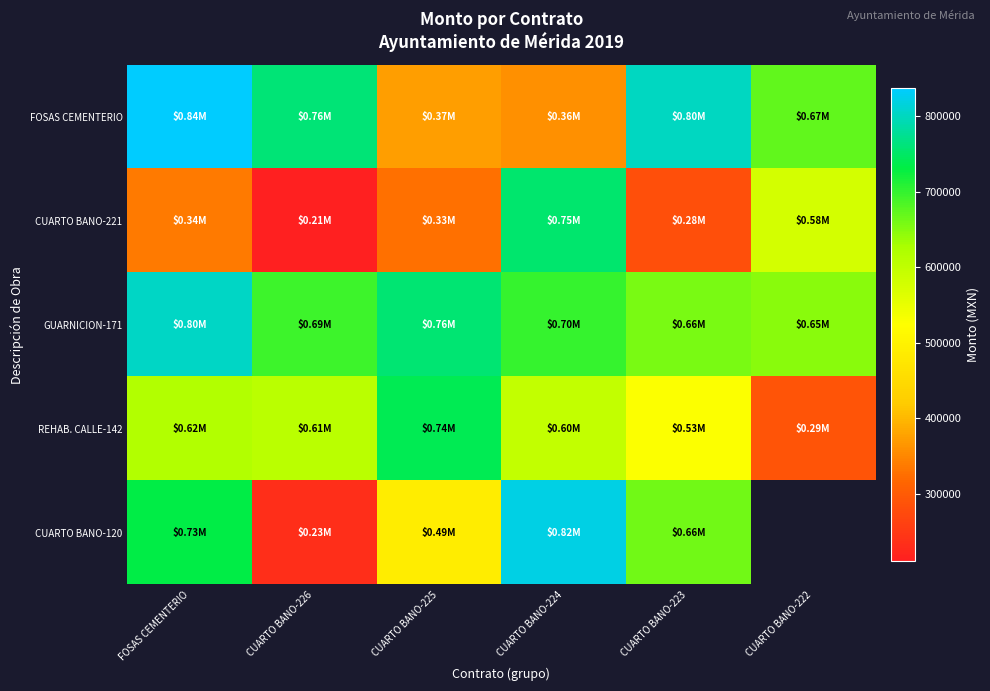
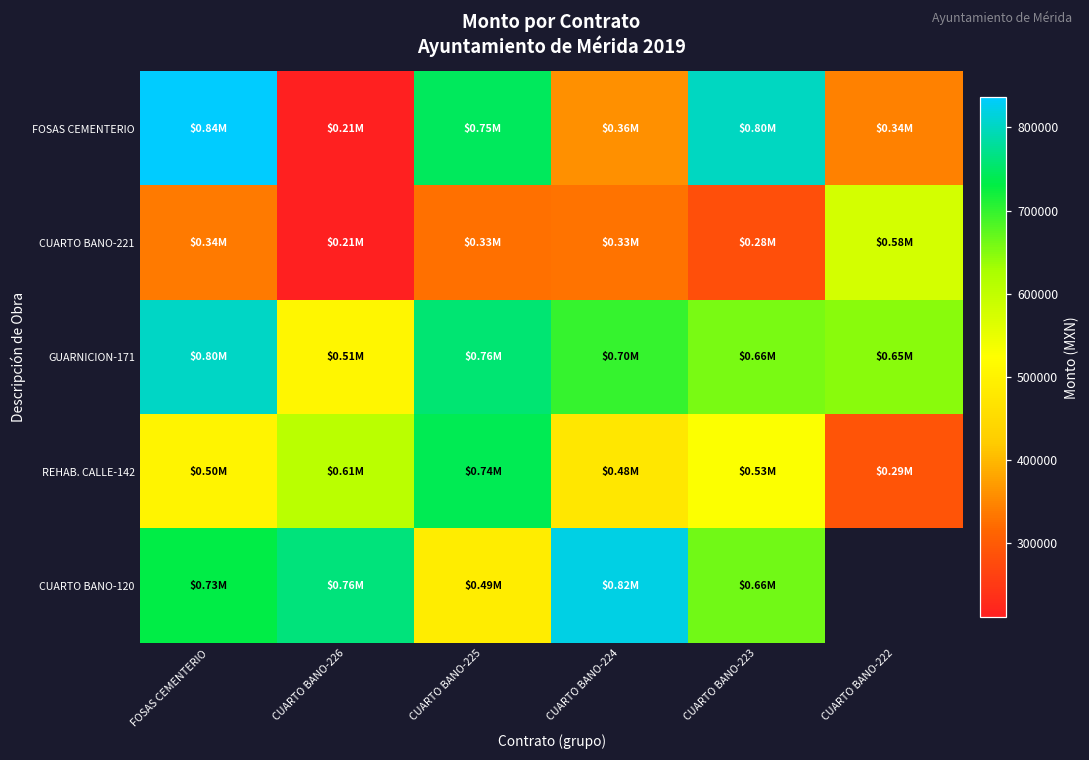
FOSAS CEMENTERIO, CUARTO BANO-226: $0.76M -> $0.21M
FOSAS CEMENTERIO, CUARTO BANO-225: $0.37M -> $0.75M
FOSAS CEMENTERIO, CUARTO BANO-222: $0.67M -> $0.34M
CUARTO BANO-221, CUARTO BANO-224: $0.75M -> $0.33M
GUARNICION-171, CUARTO BANO-226: $0.69M -> $0.51M
REHAB. CALLE-142, FOSAS CEMENTERIO: $0.62M -> $0.50M
REHAB. CALLE-142, CUARTO BANO-224: $0.60M -> $0.48M
CUARTO BANO-120, CUARTO BANO-226: $0.23M -> $0.76M
